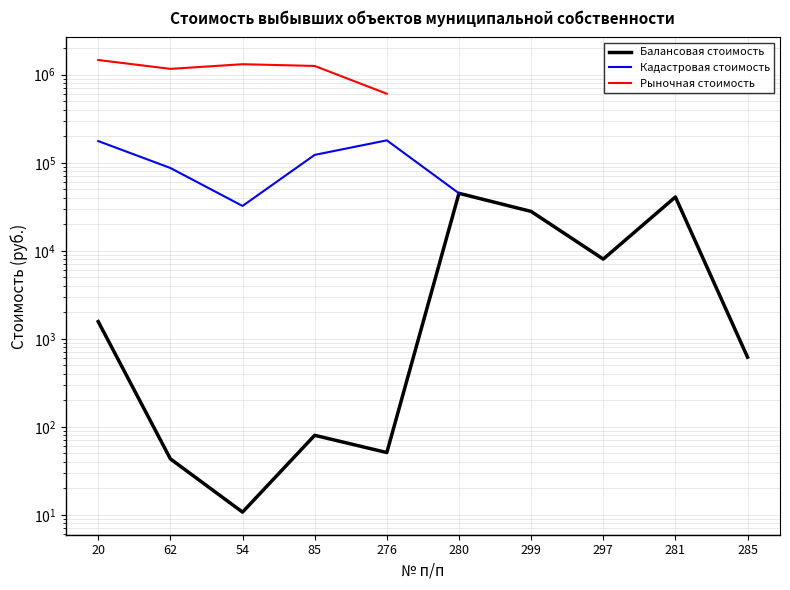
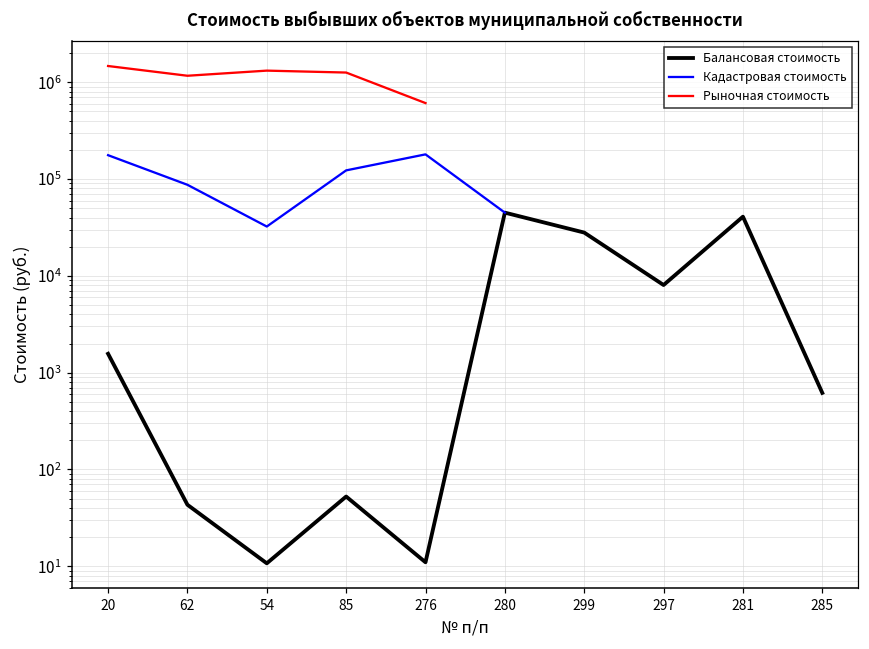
Балансовая стоимость, 85: 80 -> 50
Балансовая стоимость, 276: 50 -> 11
